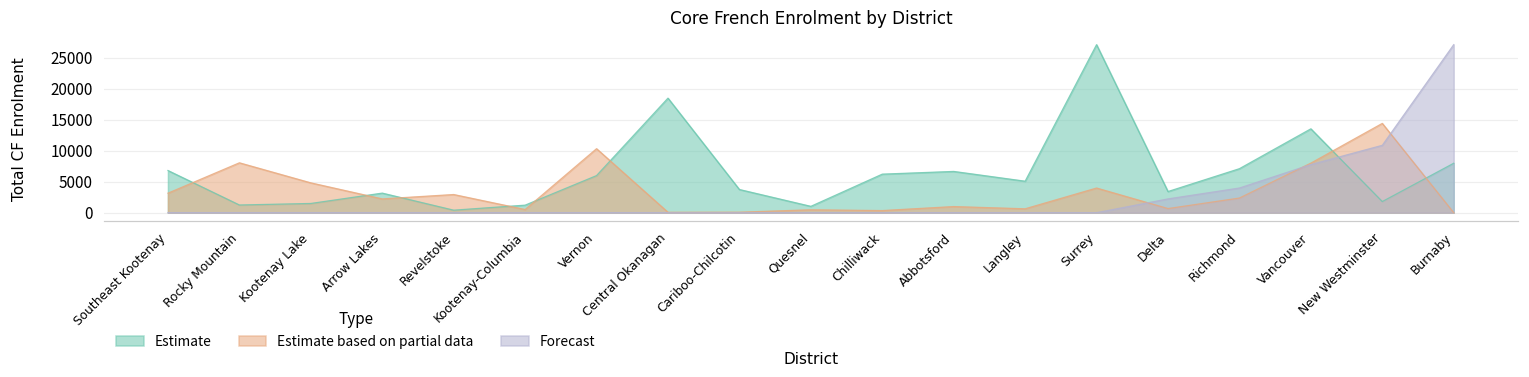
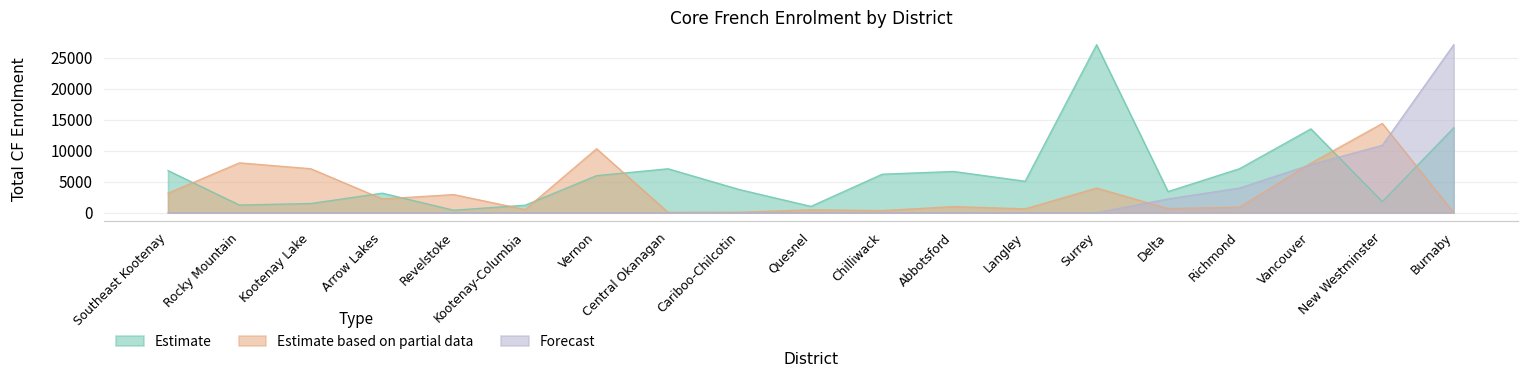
Estimate based on partial data, Kootenay Lake: 5000 -> 7000
Estimate, Central Okanagan: 18000 -> 7000
Estimate based on partial data, Richmond: 2000 -> 1000
Estimate, Burnaby: 8000 -> 14000
